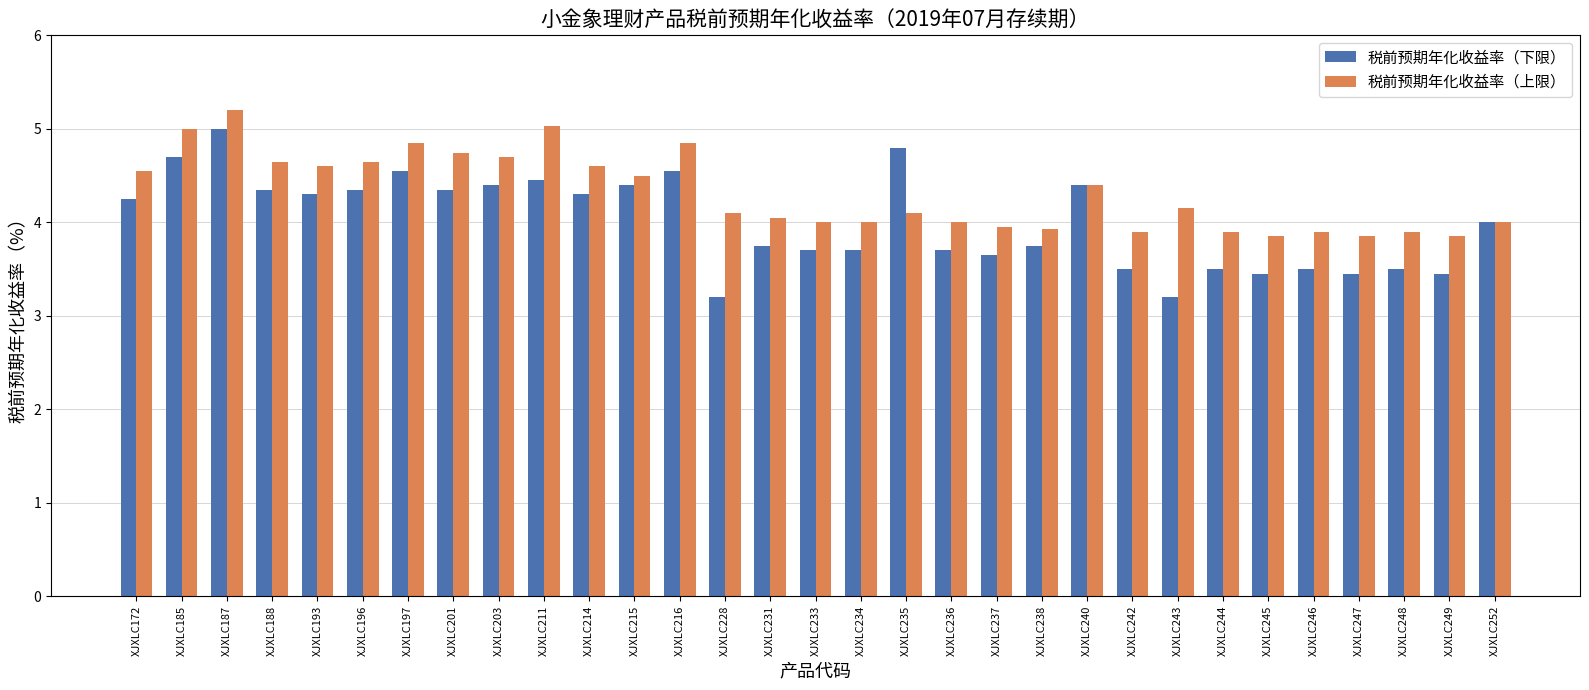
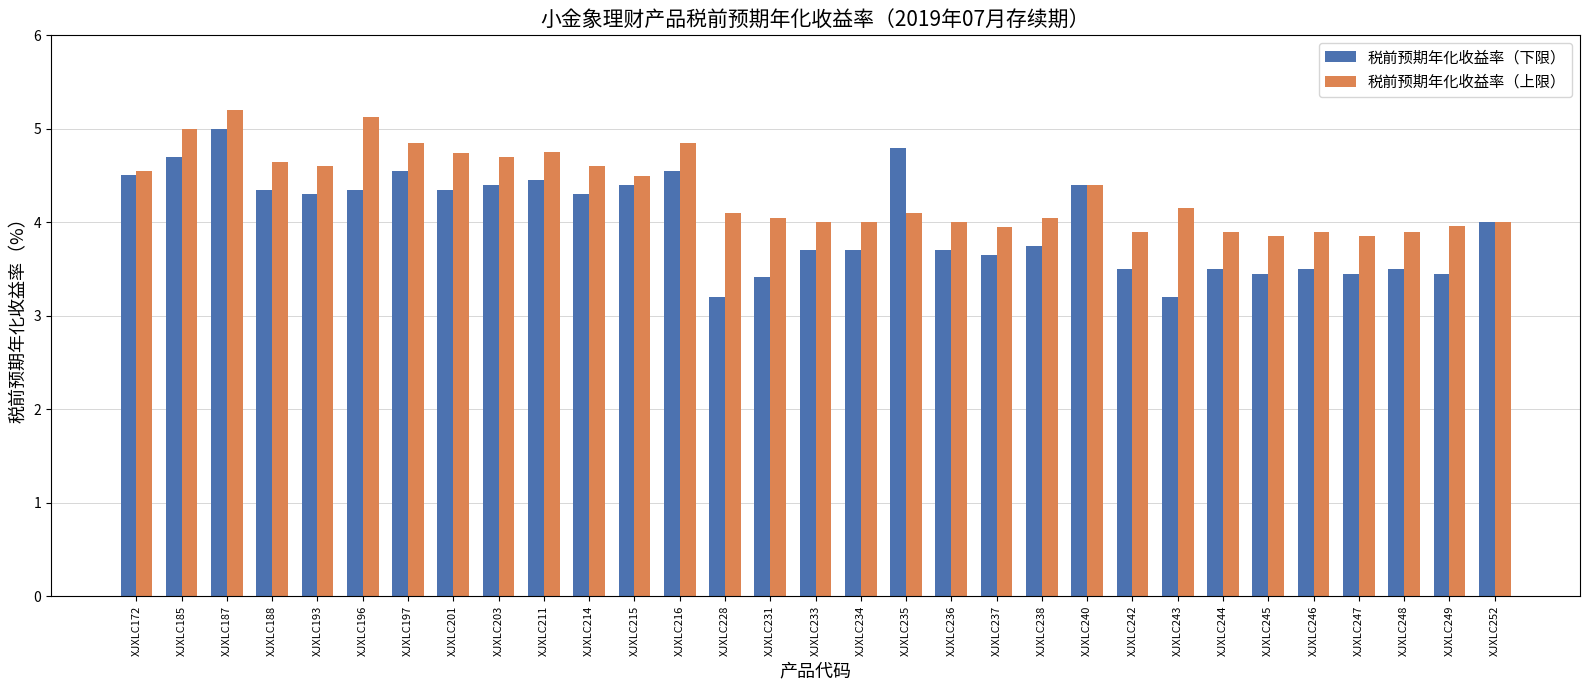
税前预期年化收益率（下限）, XJXLC172: 4.3 -> 4.5
税前预期年化收益率（上限）, XJXLC196: 4.7 -> 5.1
税前预期年化收益率（上限）, XJXLC211: 5.0 -> 4.8
税前预期年化收益率（下限）, XJXLC231: 3.8 -> 3.4
税前预期年化收益率（上限）, XJXLC238: 3.9 -> 4.1
税前预期年化收益率（上限）, XJXLC249: 3.9 -> 4.0
